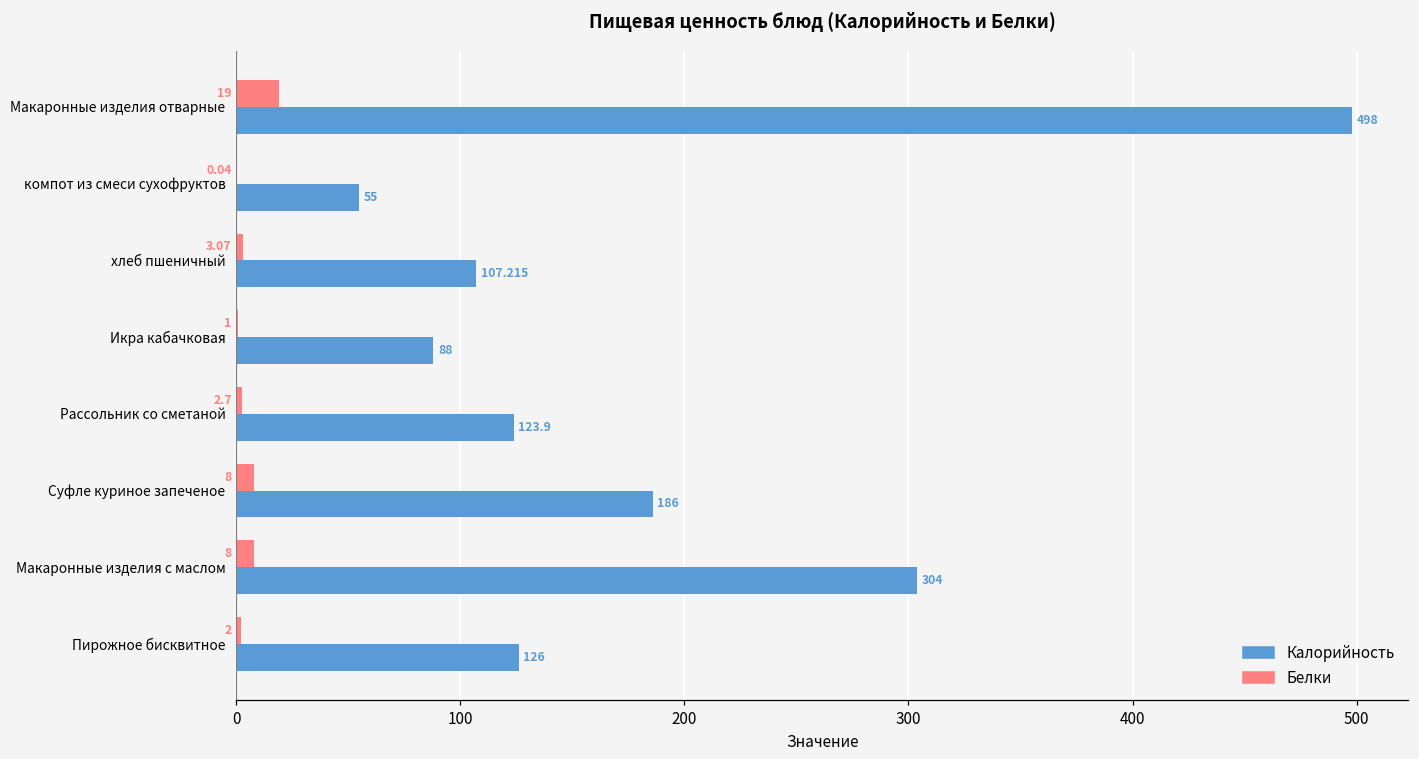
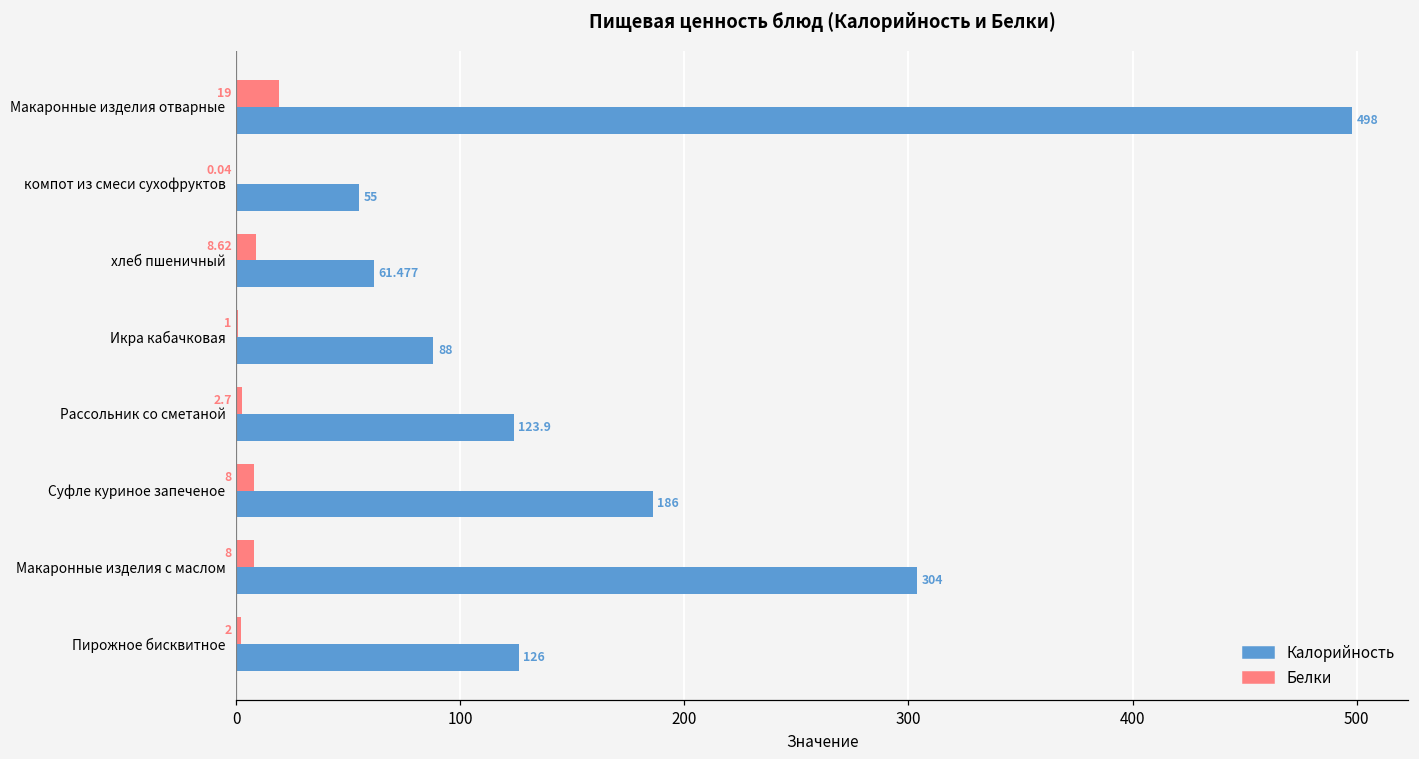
Белки, хлеб пшеничный: 3.07 -> 8.62
Калорийность, хлеб пшеничный: 107.215 -> 61.477
